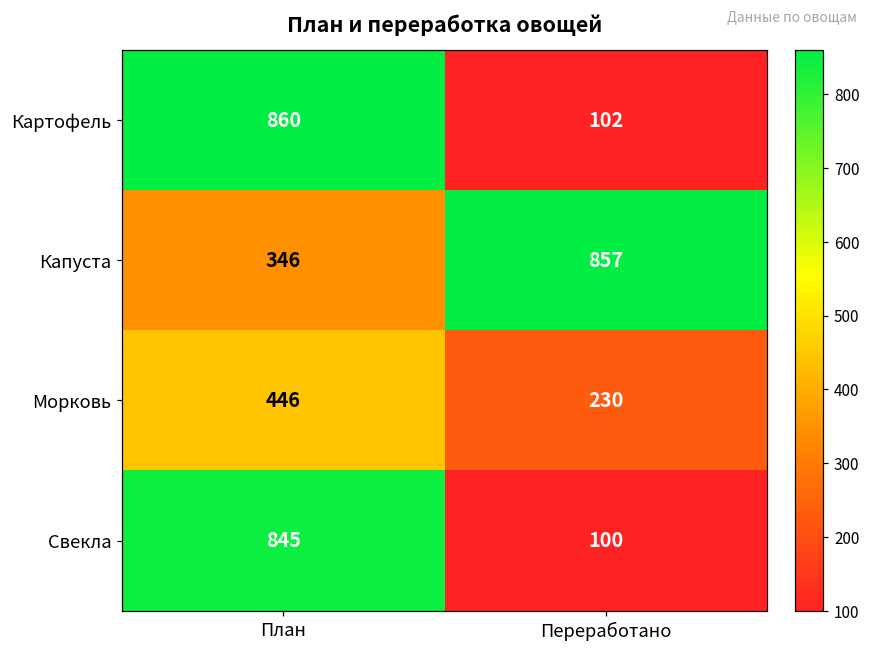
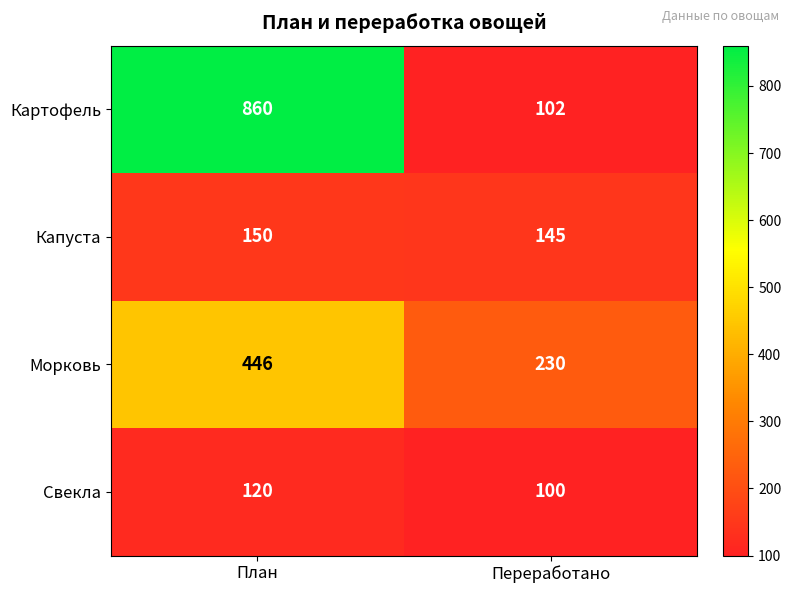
Капуста, План: 346 -> 150
Капуста, Переработано: 857 -> 145
Свекла, План: 845 -> 120
